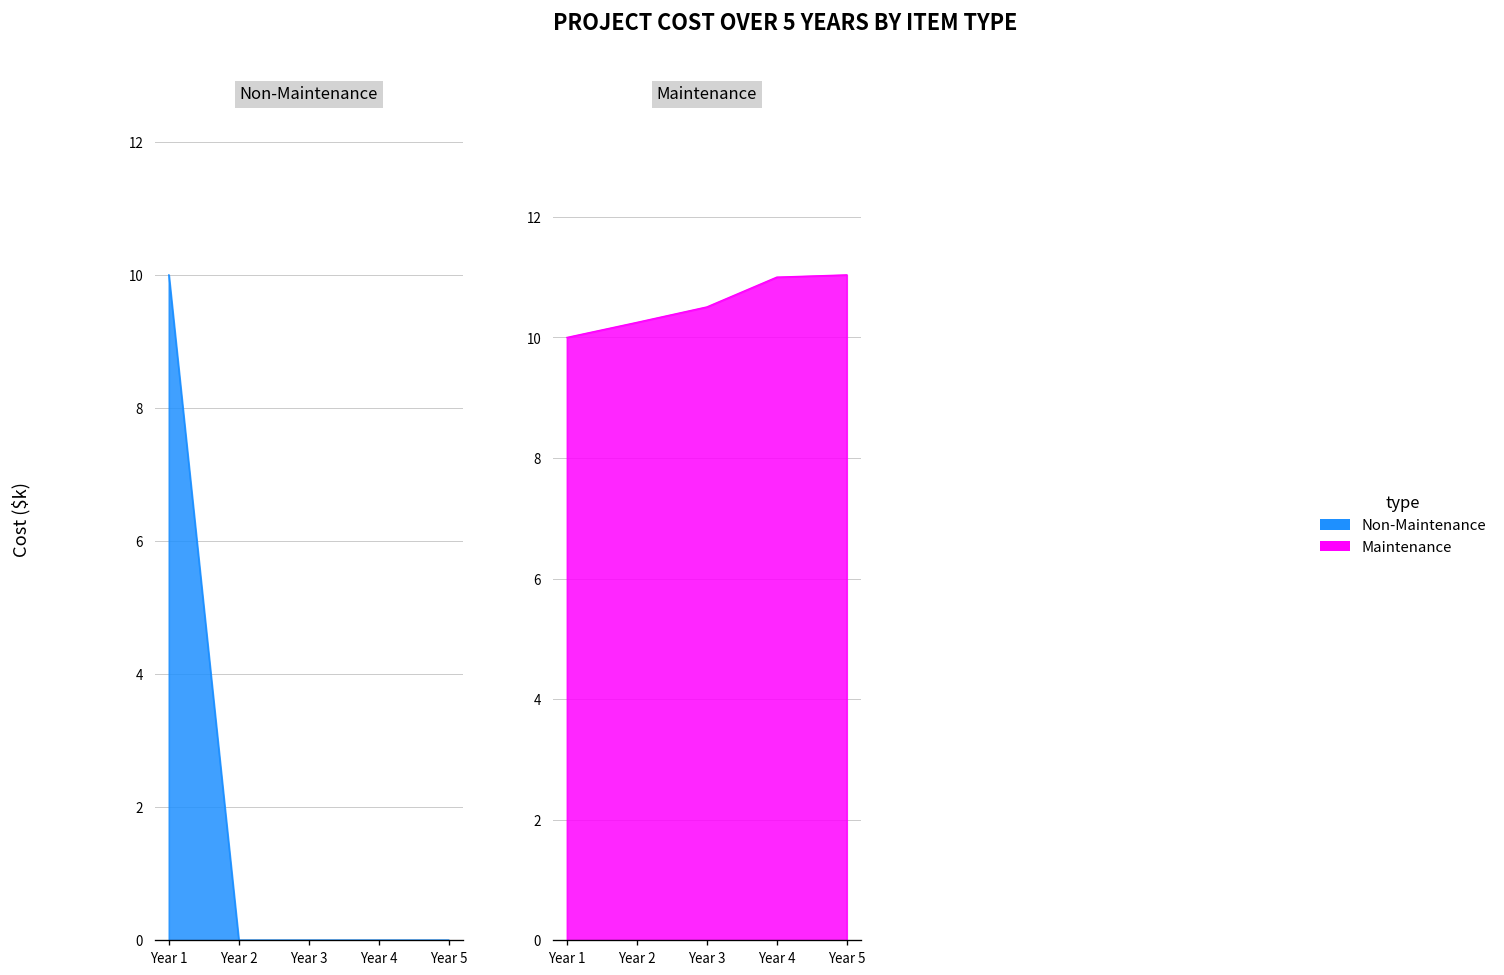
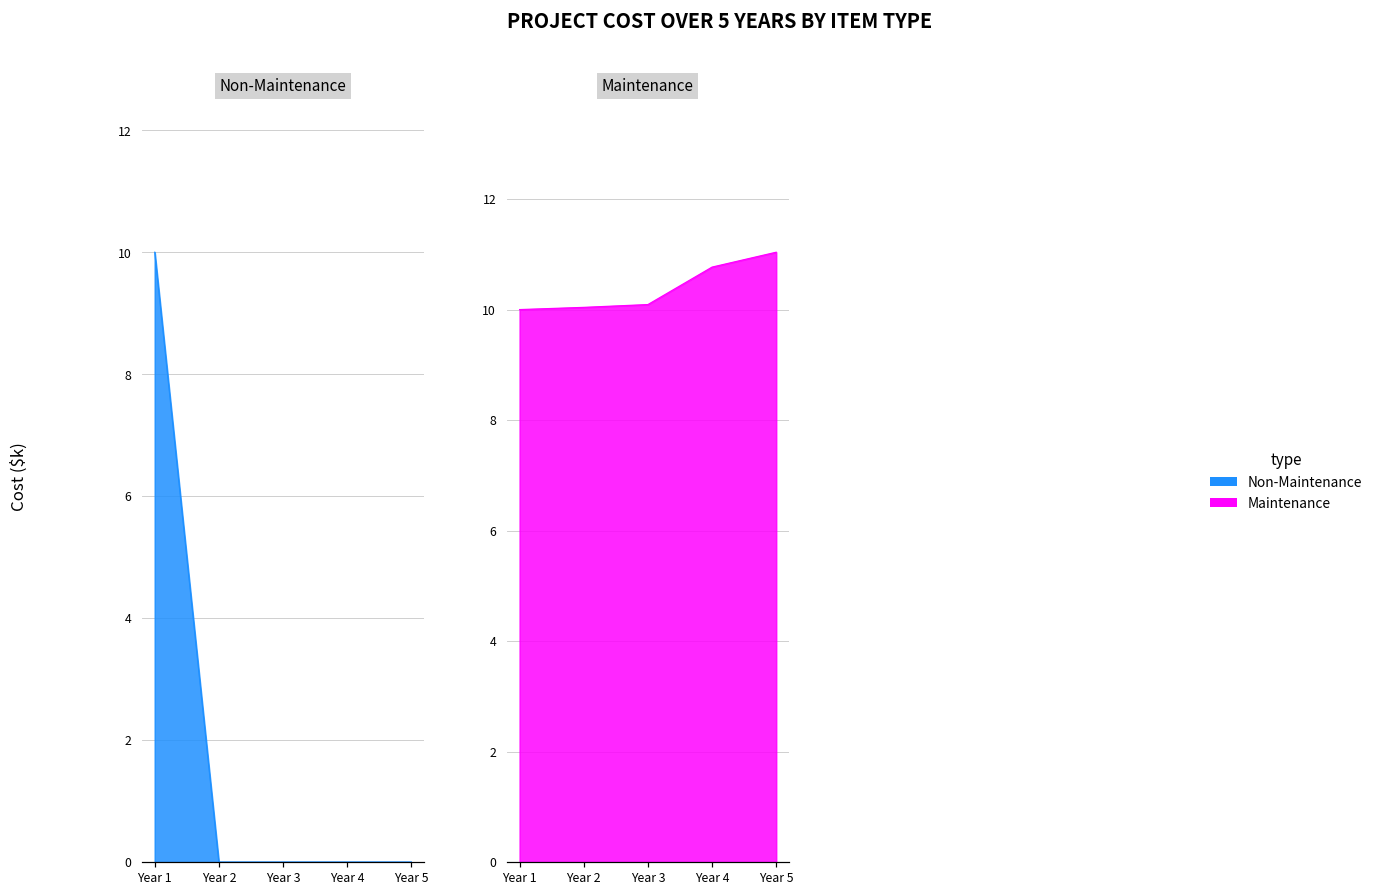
Maintenance, Year 2: 10.3 -> 10.0
Maintenance, Year 3: 10.5 -> 10.1
Maintenance, Year 4: 11.0 -> 10.8
